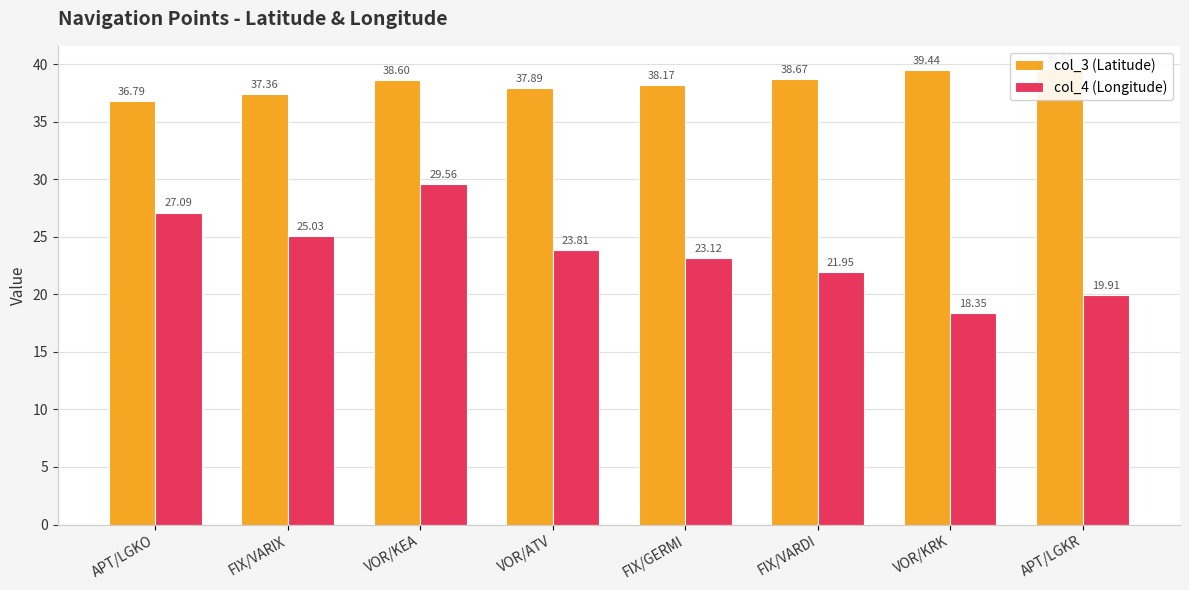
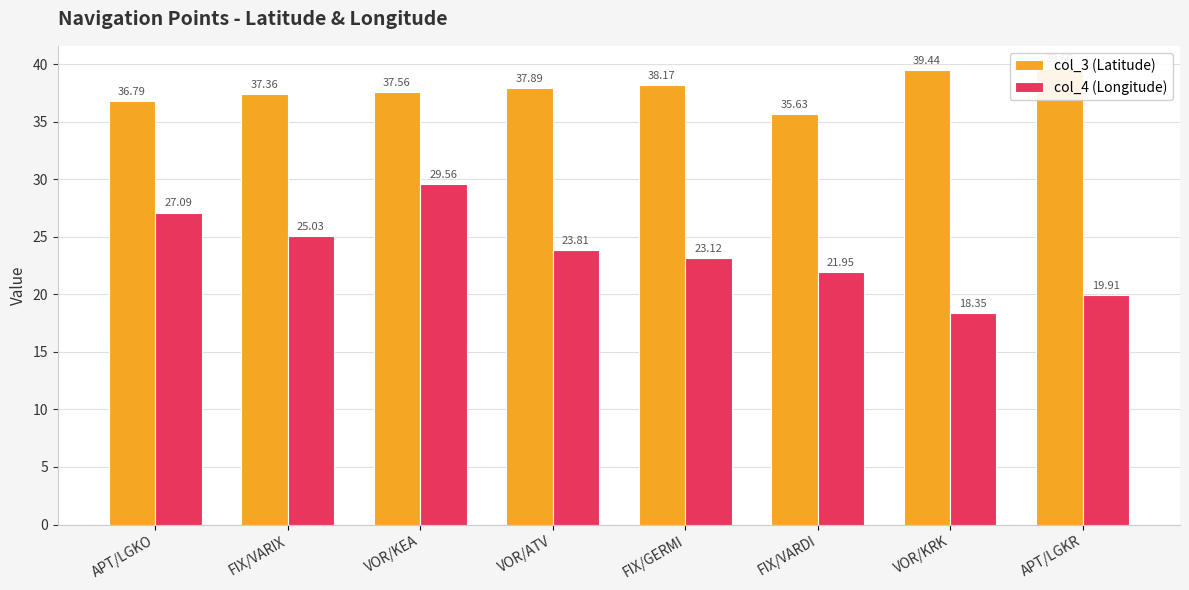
col_3 (Latitude), VOR/KEA: 38.60 -> 37.56
col_3 (Latitude), FIX/VARDI: 38.67 -> 35.63
